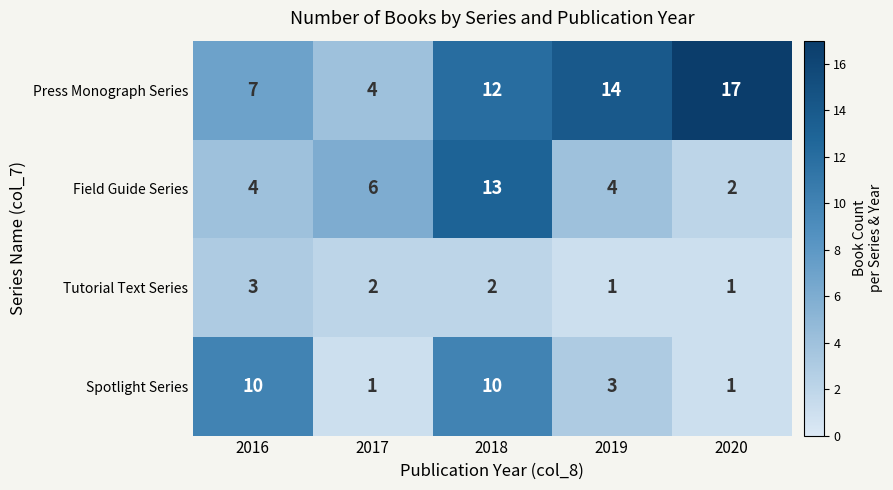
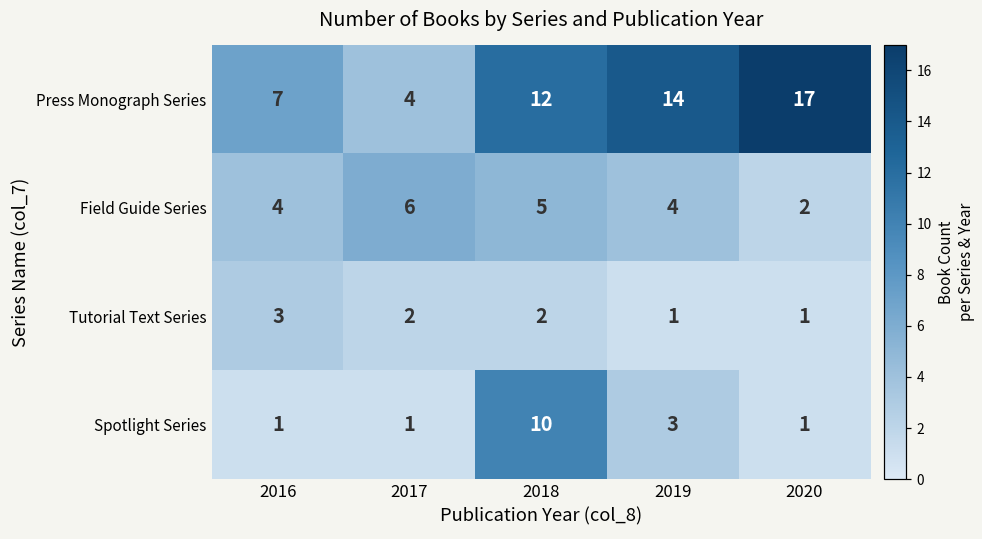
Field Guide Series, 2018: 13 -> 5
Spotlight Series, 2016: 10 -> 1
